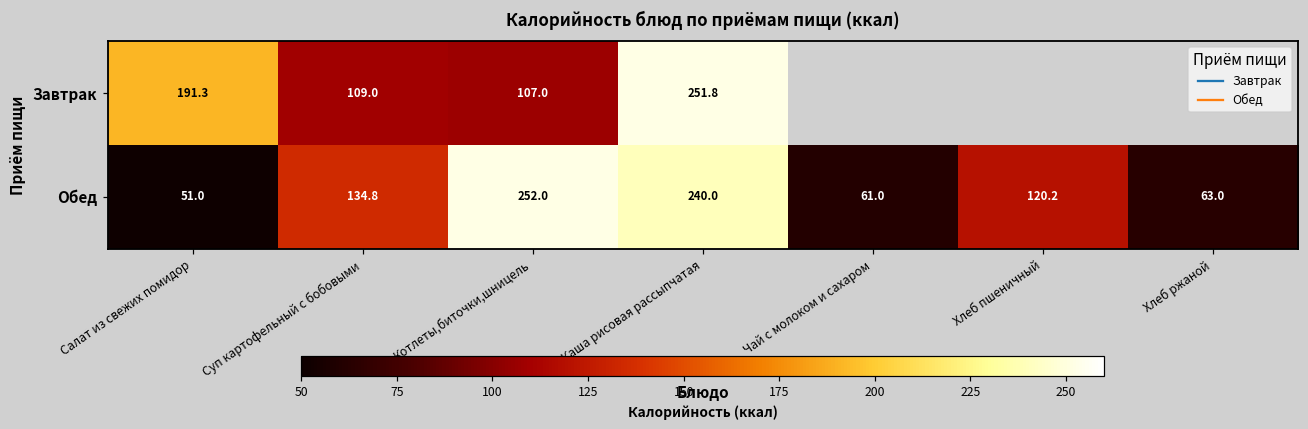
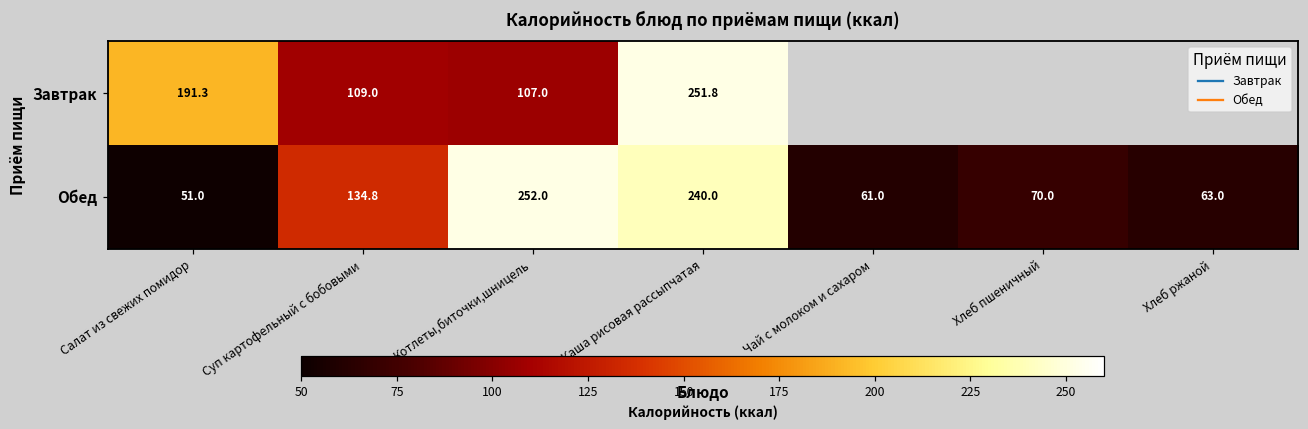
Обед, Хлеб пшеничный: 120.2 -> 70.0
